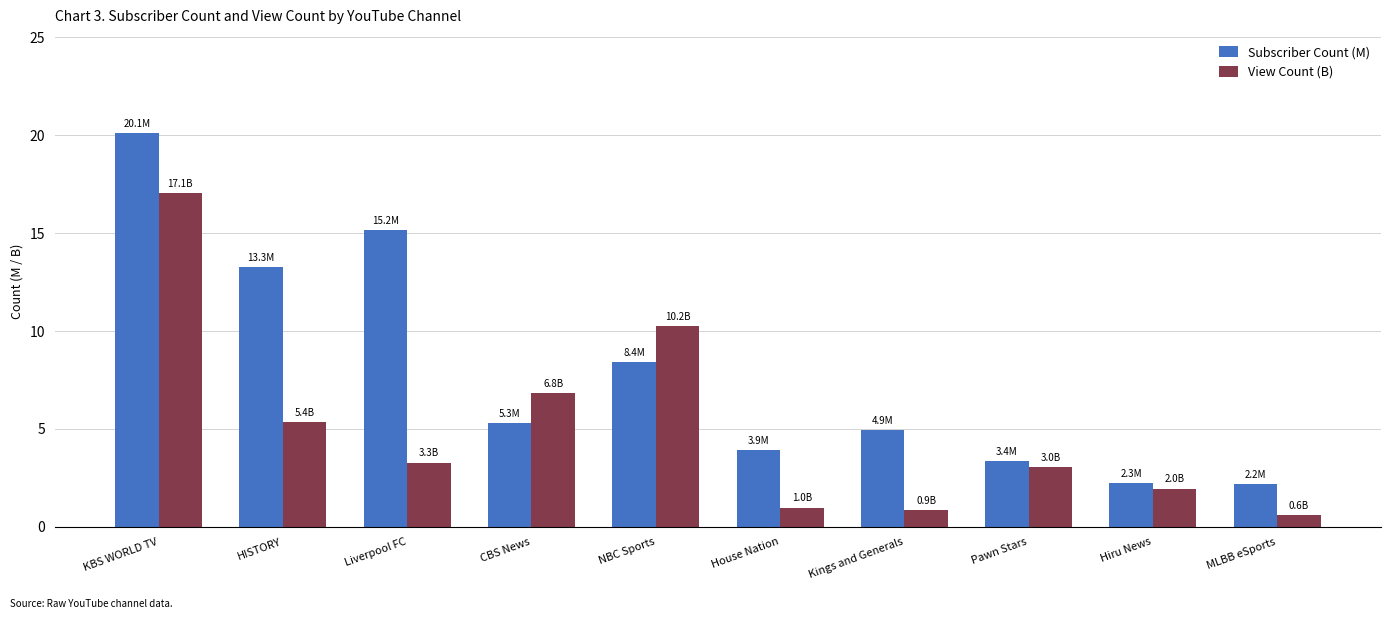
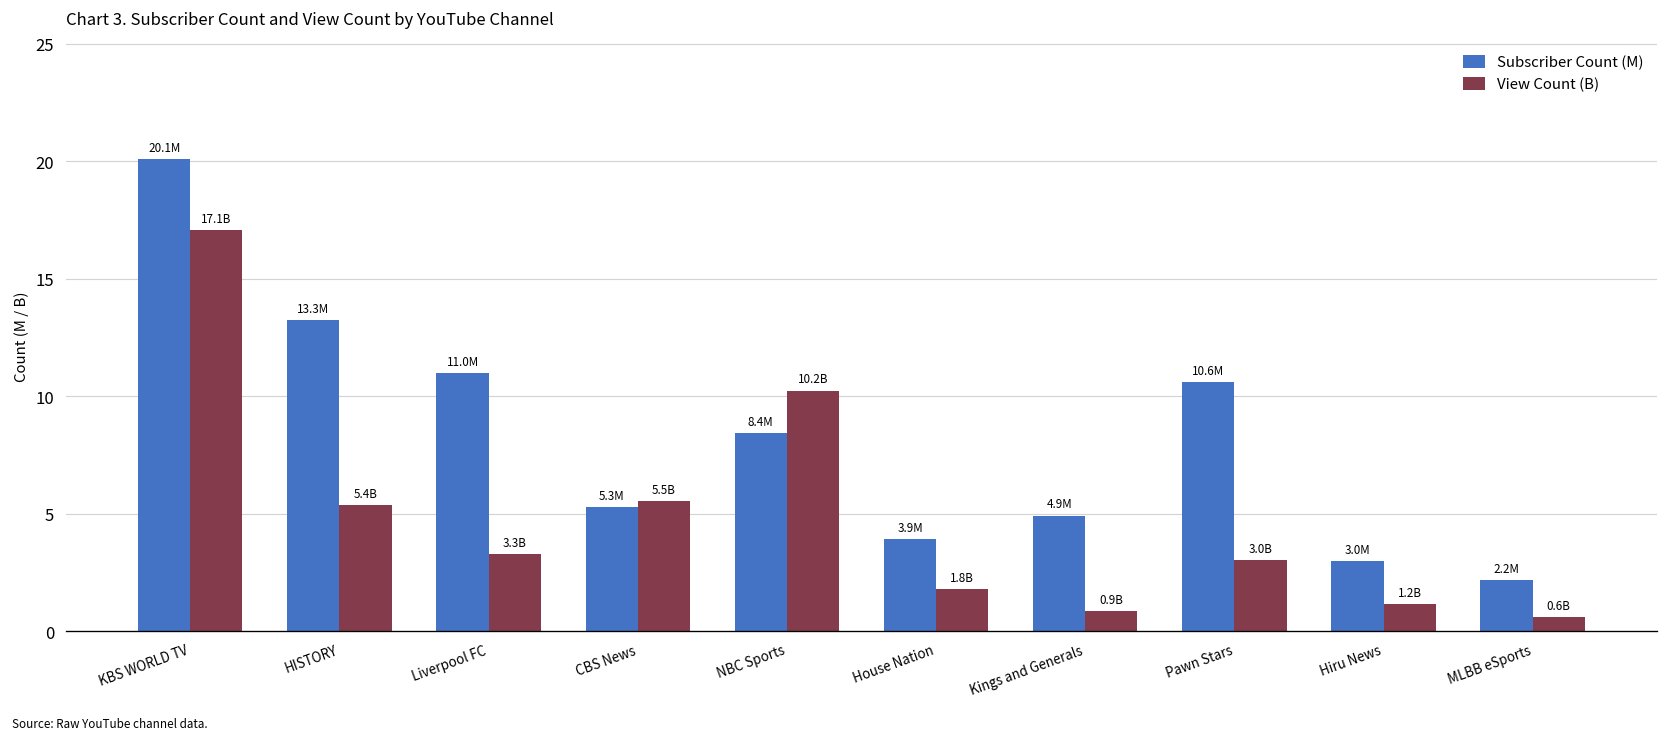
Subscriber Count (M), Liverpool FC: 15.2M -> 11.0M
View Count (B), CBS News: 6.8B -> 5.5B
View Count (B), House Nation: 1.0B -> 1.8B
Subscriber Count (M), Pawn Stars: 3.4M -> 10.6M
Subscriber Count (M), Hiru News: 2.3M -> 3.0M
View Count (B), Hiru News: 2.0B -> 1.2B
